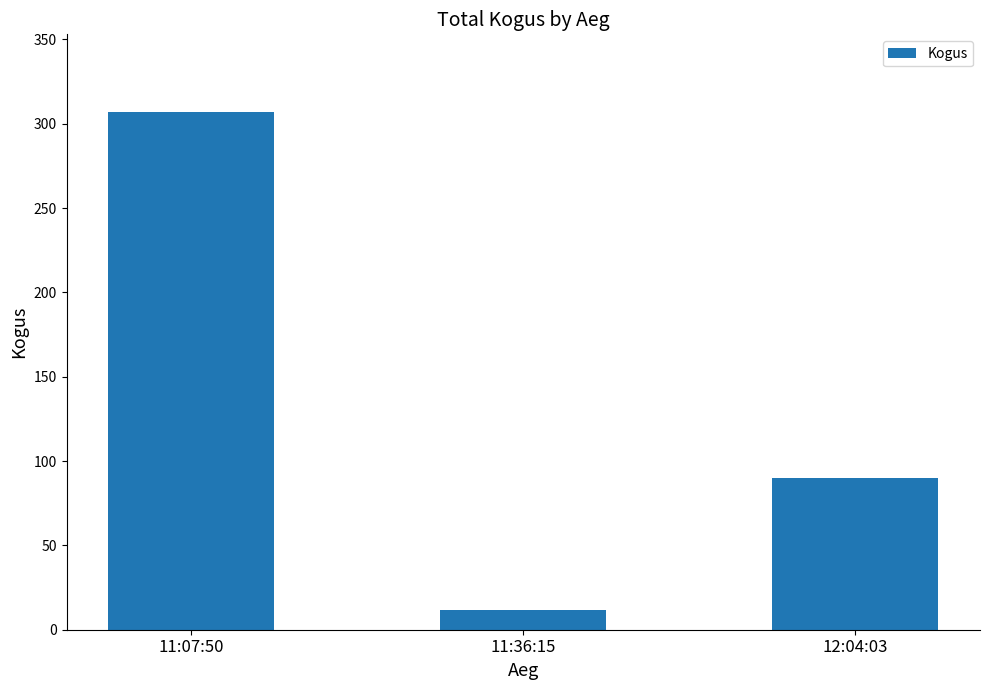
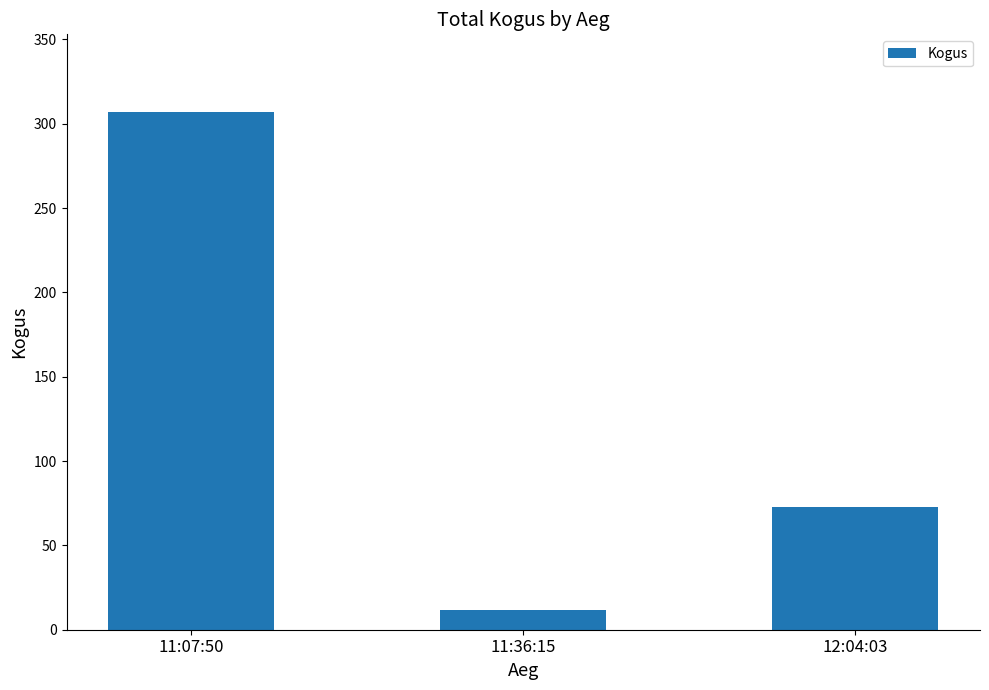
12:04:03: 90 -> 73
